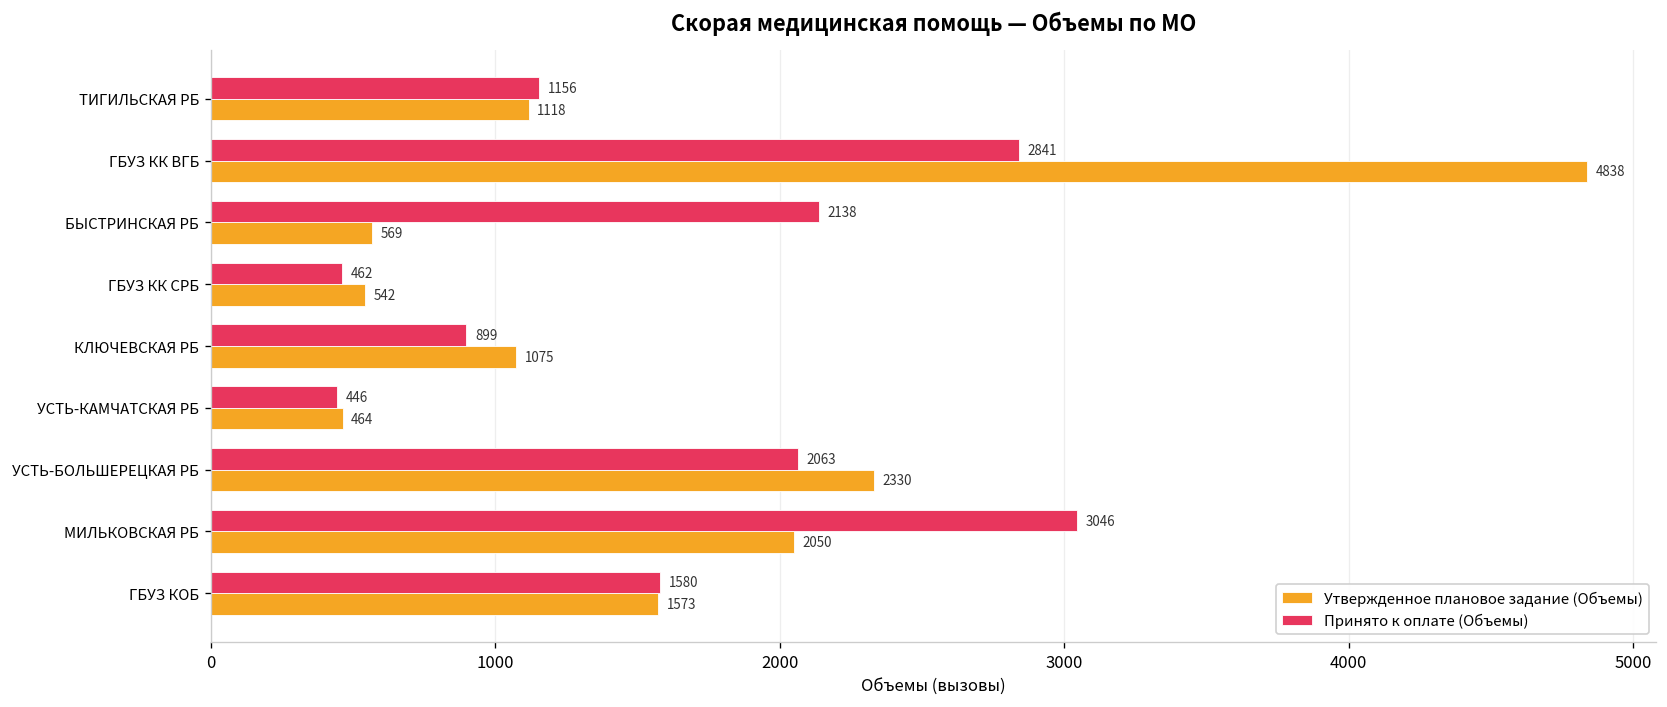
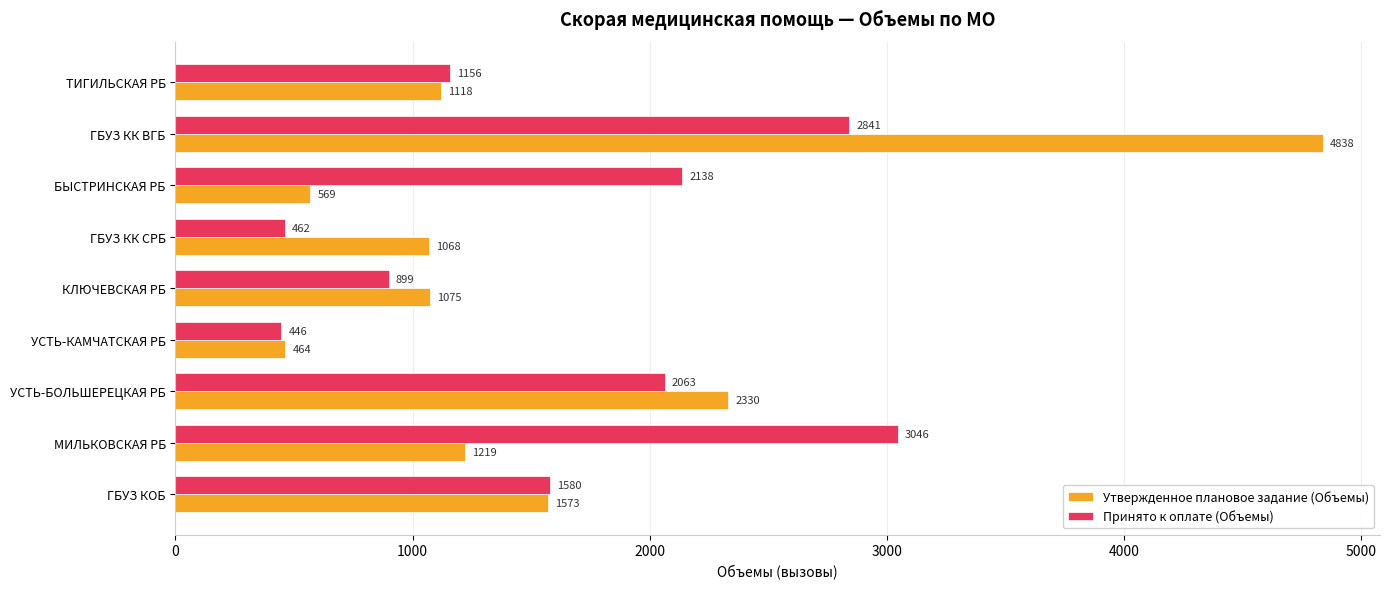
Утвержденное плановое задание (Объемы), ГБУЗ КК СРБ: 542 -> 1068
Утвержденное плановое задание (Объемы), МИЛЬКОВСКАЯ РБ: 2050 -> 1219
